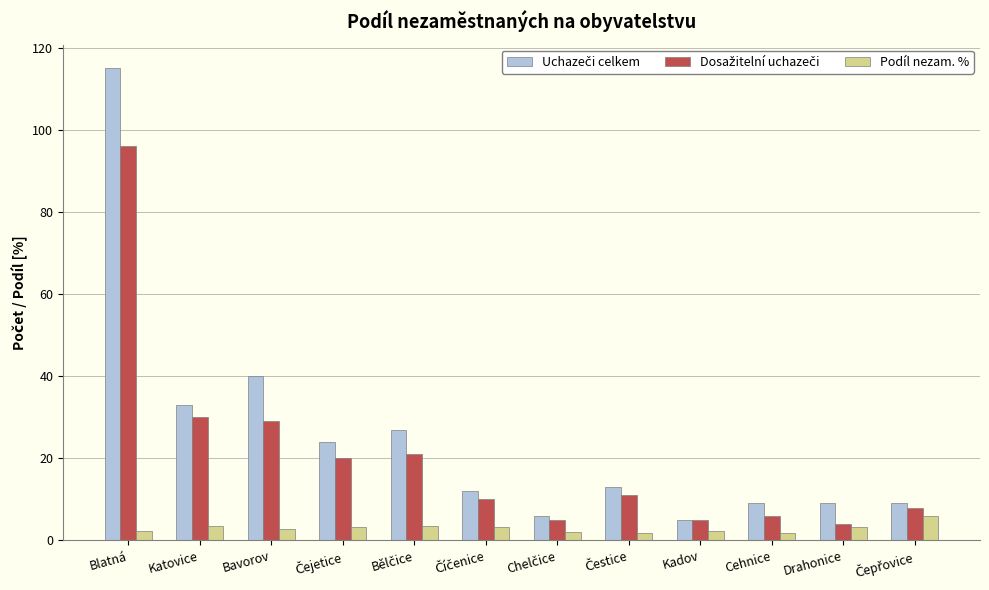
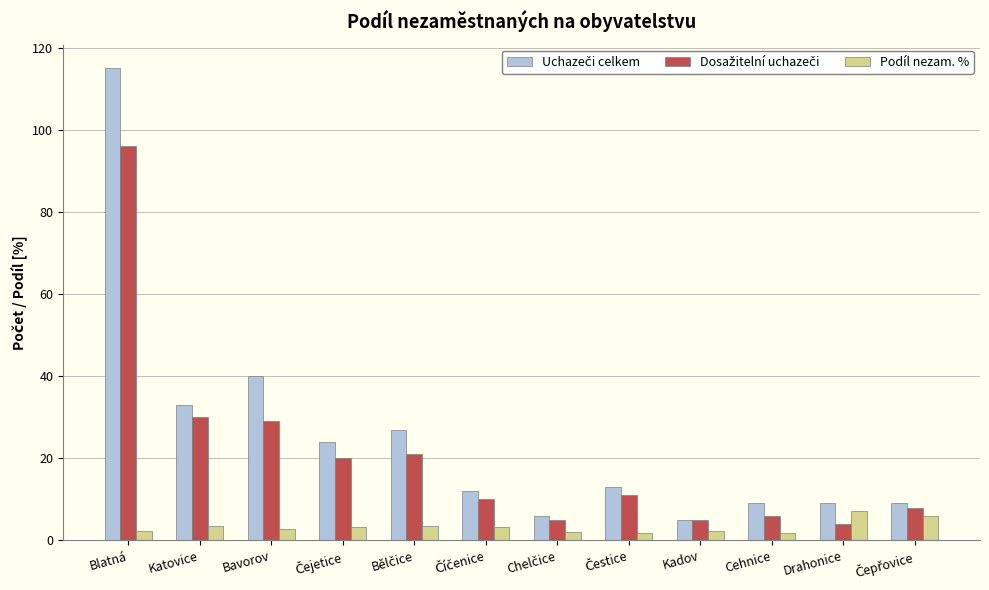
Podíl nezam. %, Drahonice: 3 -> 7
